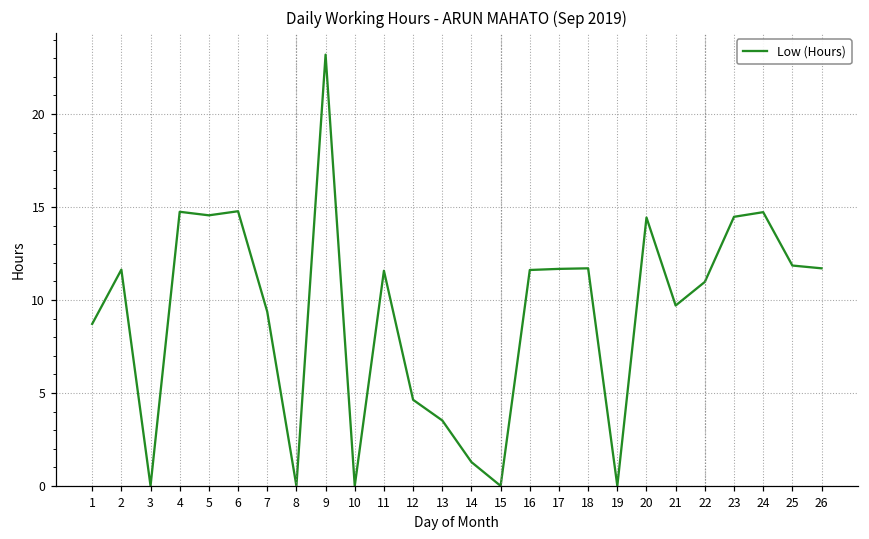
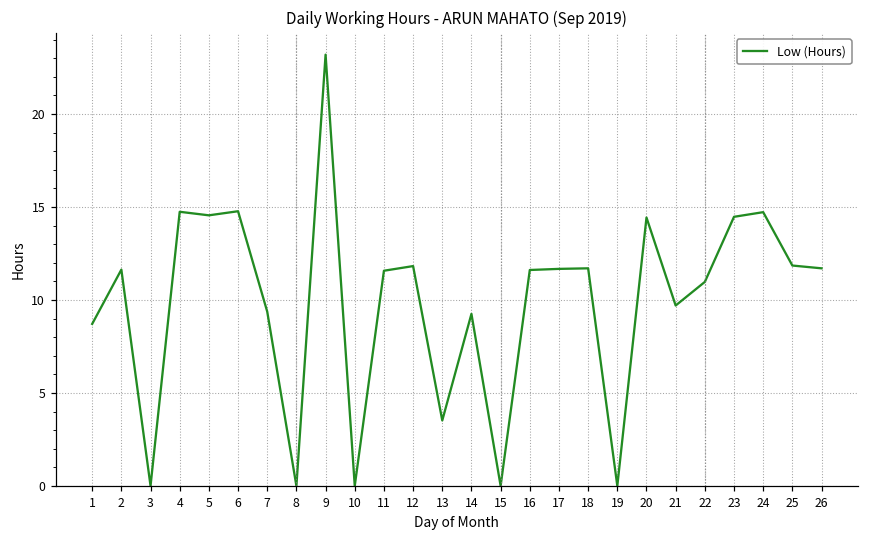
12: 4.6 -> 11.8
14: 1.3 -> 9.3
